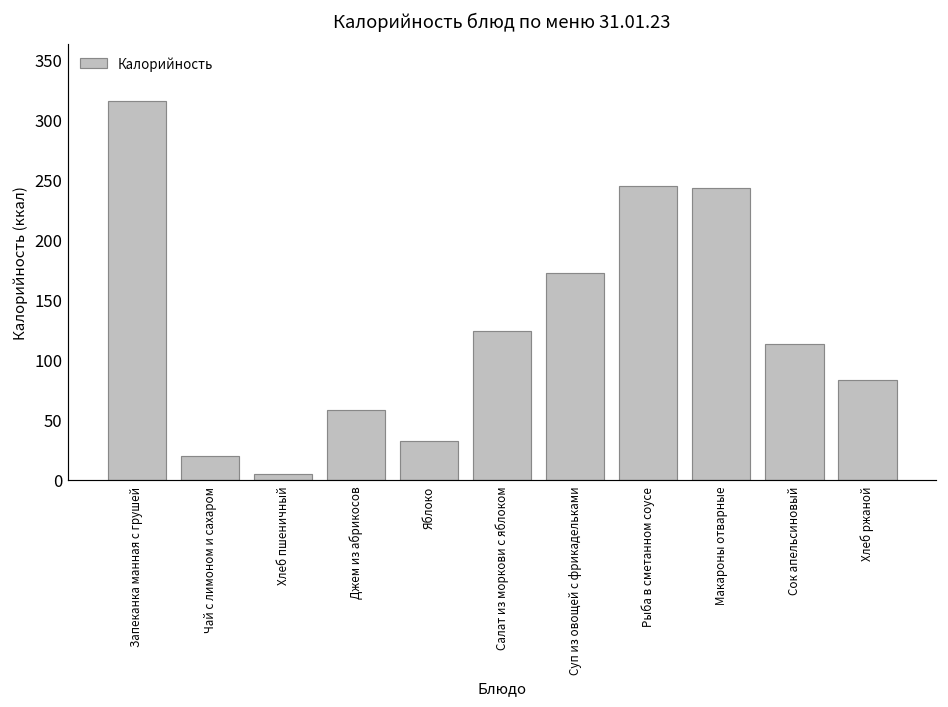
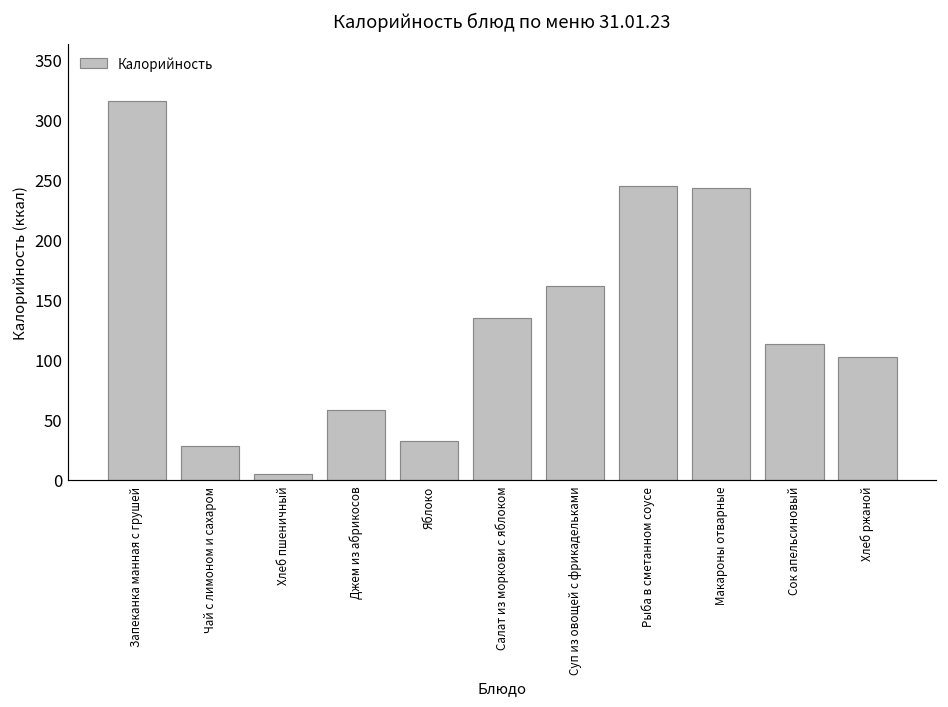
Чай с лимоном и сахаром: 20 -> 28
Салат из моркови с яблоком: 124 -> 135
Суп из овощей с фрикадельками: 172 -> 161
Хлеб ржаной: 83 -> 103
